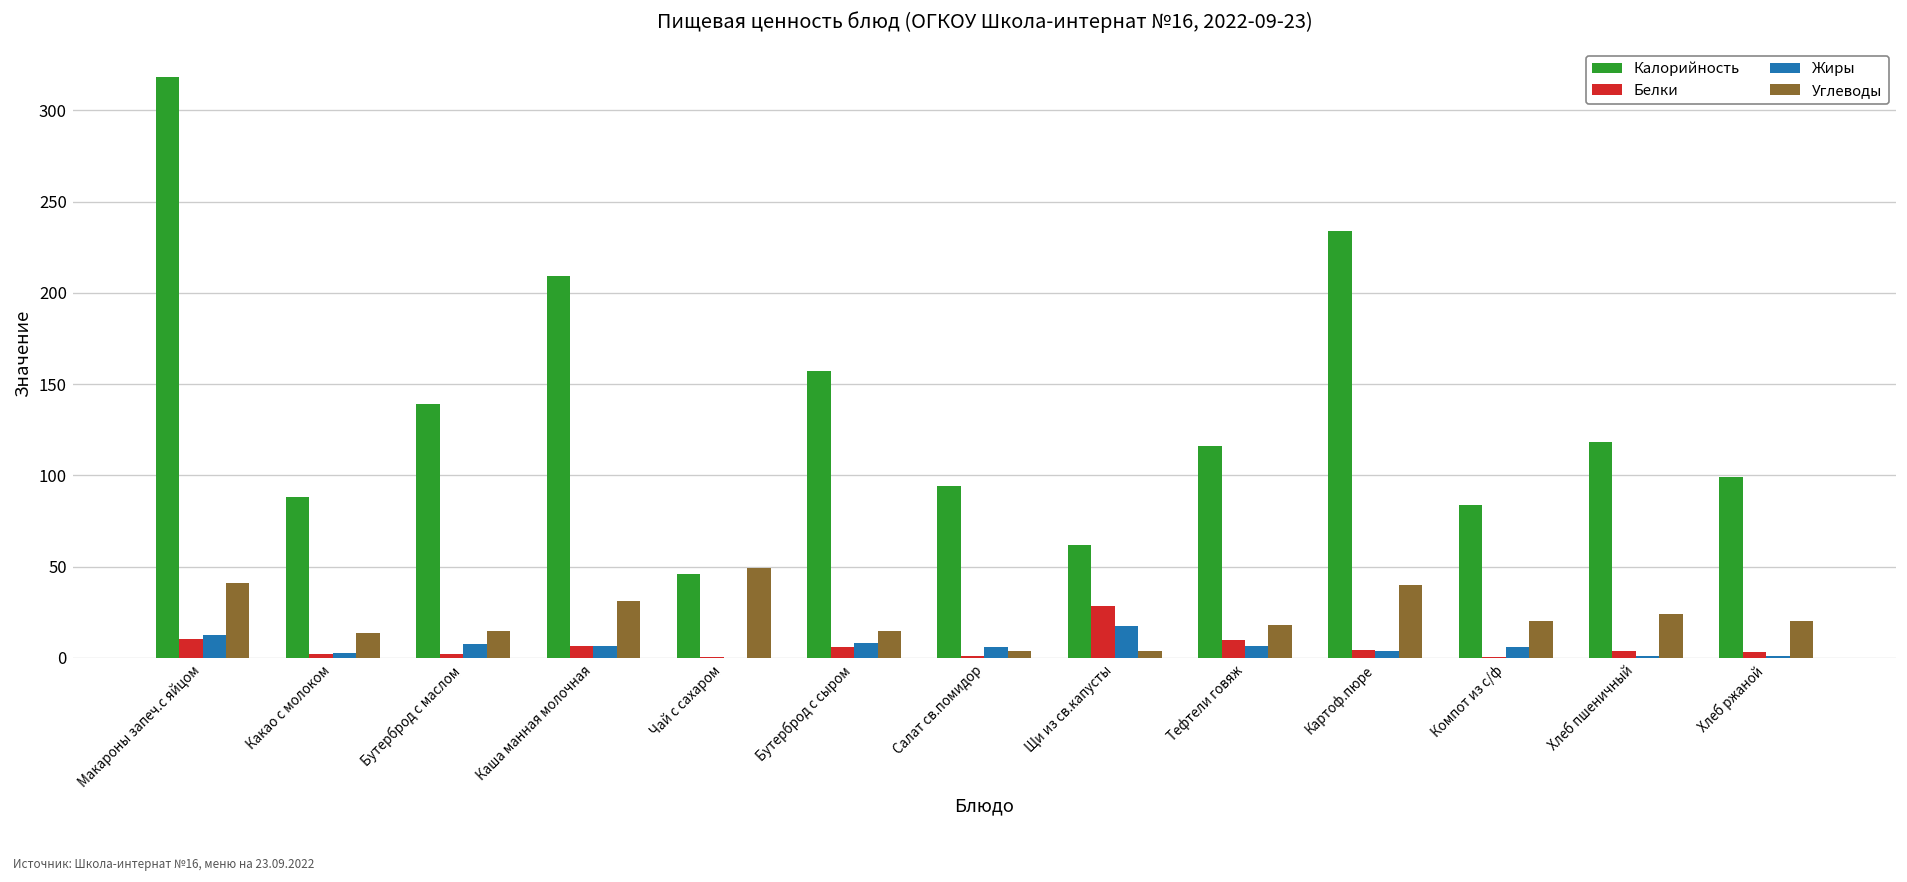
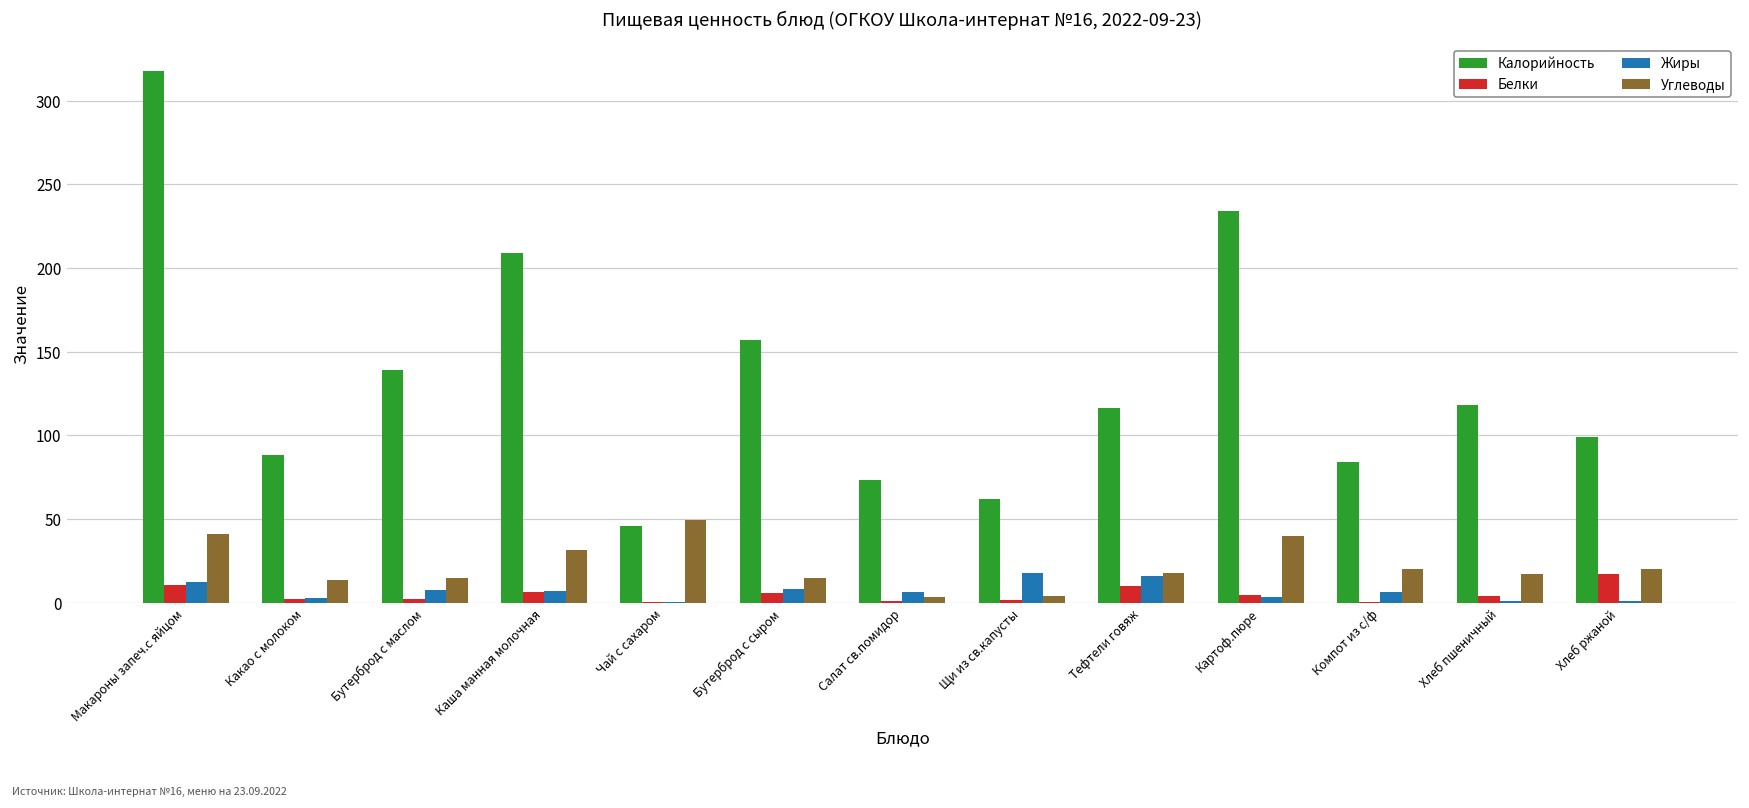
Калорийность, Салат св.помидор: 94 -> 73
Белки, Щи из св.капусты: 28 -> 2
Жиры, Тефтели говяж: 7 -> 16
Углеводы, Хлеб пшеничный: 24 -> 17
Белки, Хлеб ржаной: 3 -> 17
